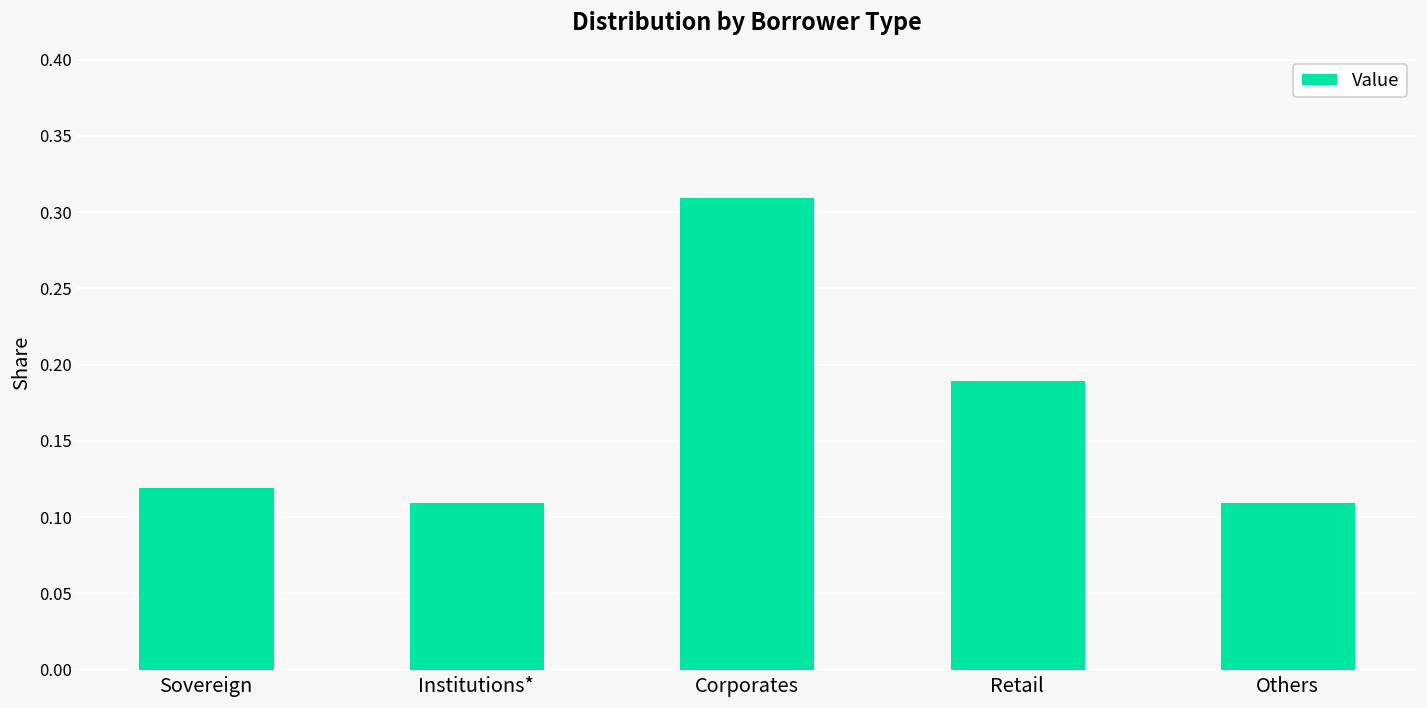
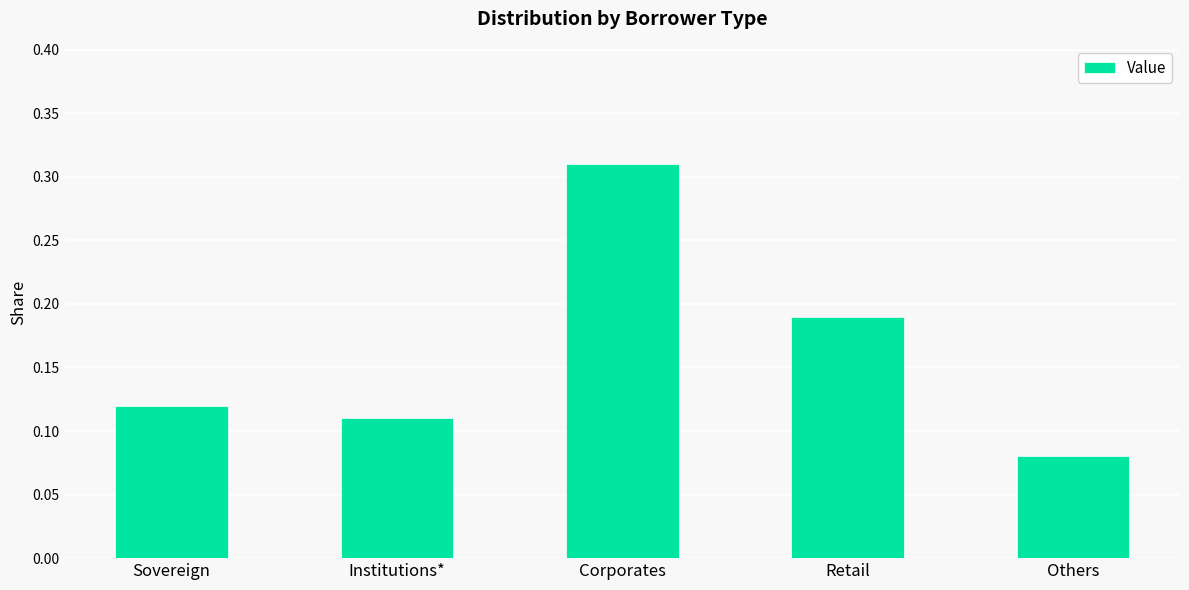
Others: 0.11 -> 0.08
